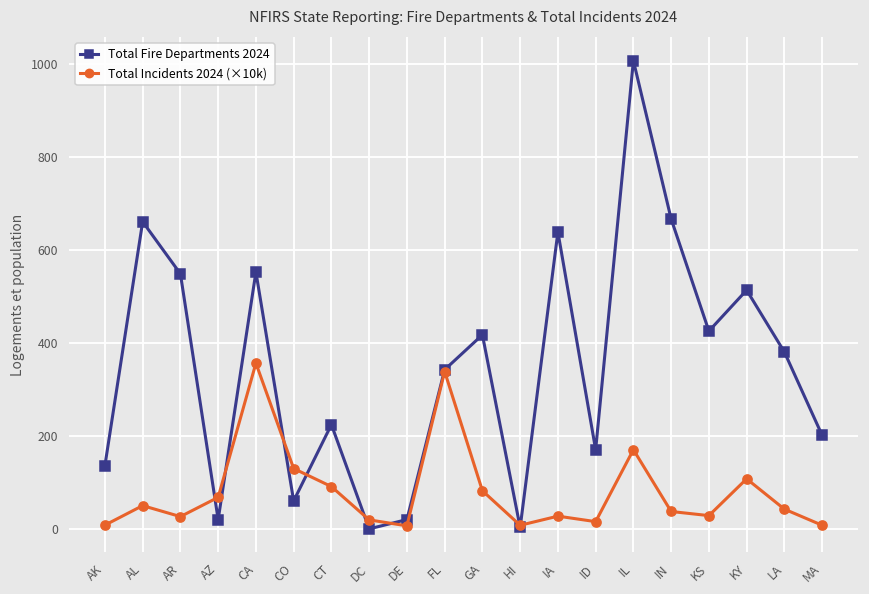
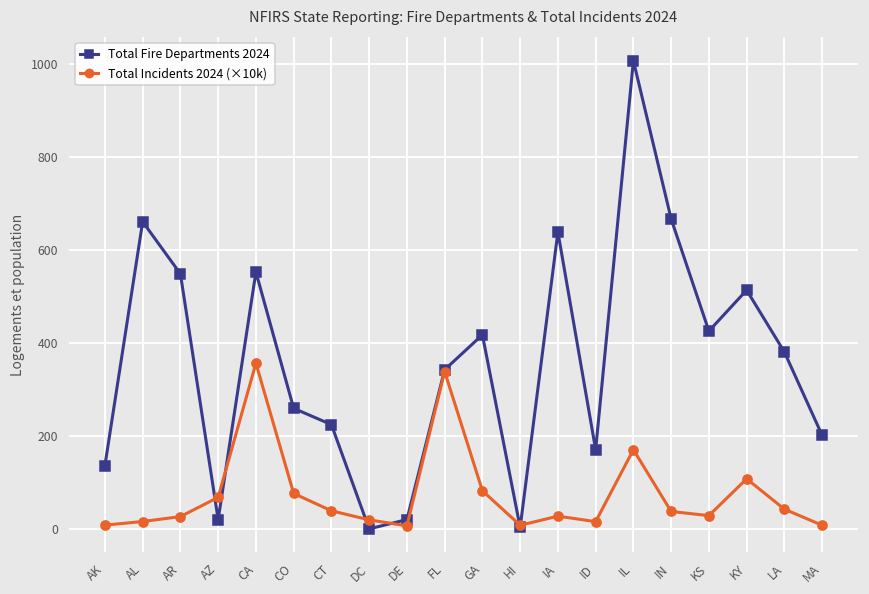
Total Incidents 2024 (×10k), AL: 50 -> 20
Total Fire Departments 2024, CO: 60 -> 260
Total Incidents 2024 (×10k), CO: 130 -> 80
Total Incidents 2024 (×10k), CT: 90 -> 40
